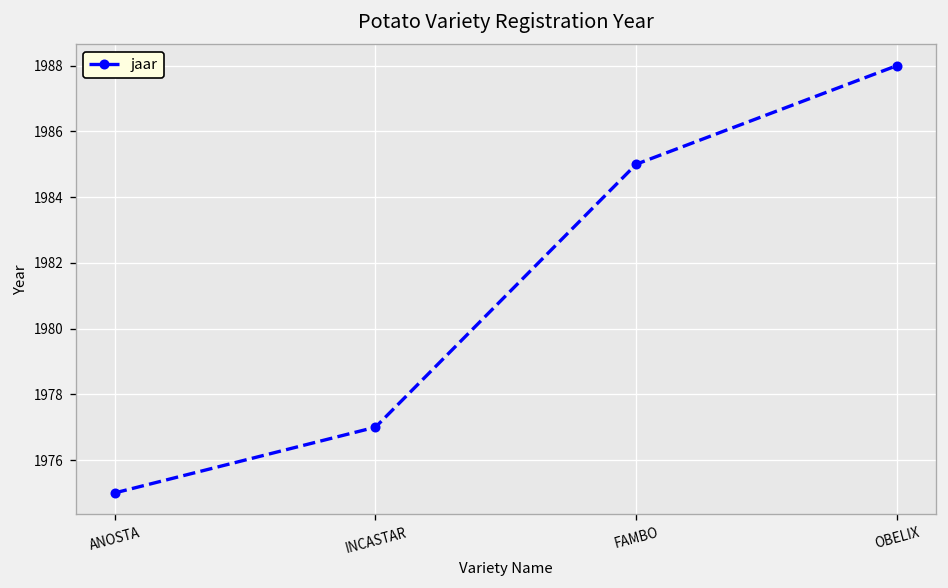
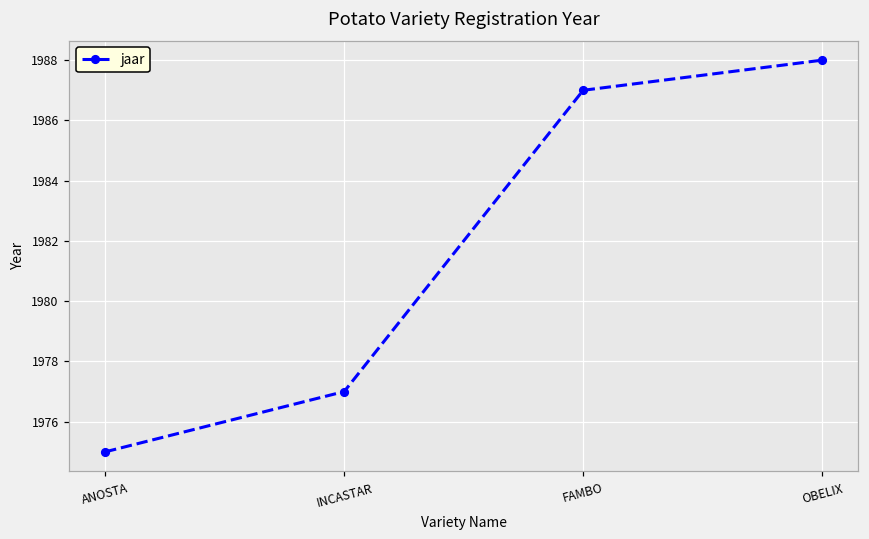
FAMBO: 1985 -> 1987
